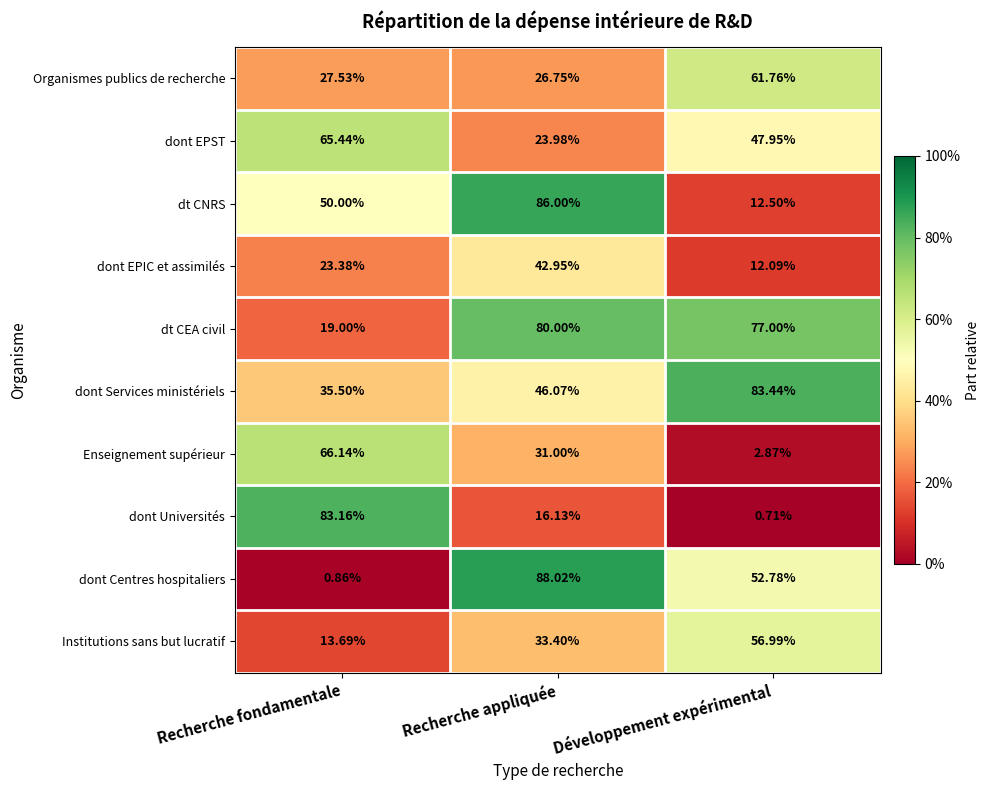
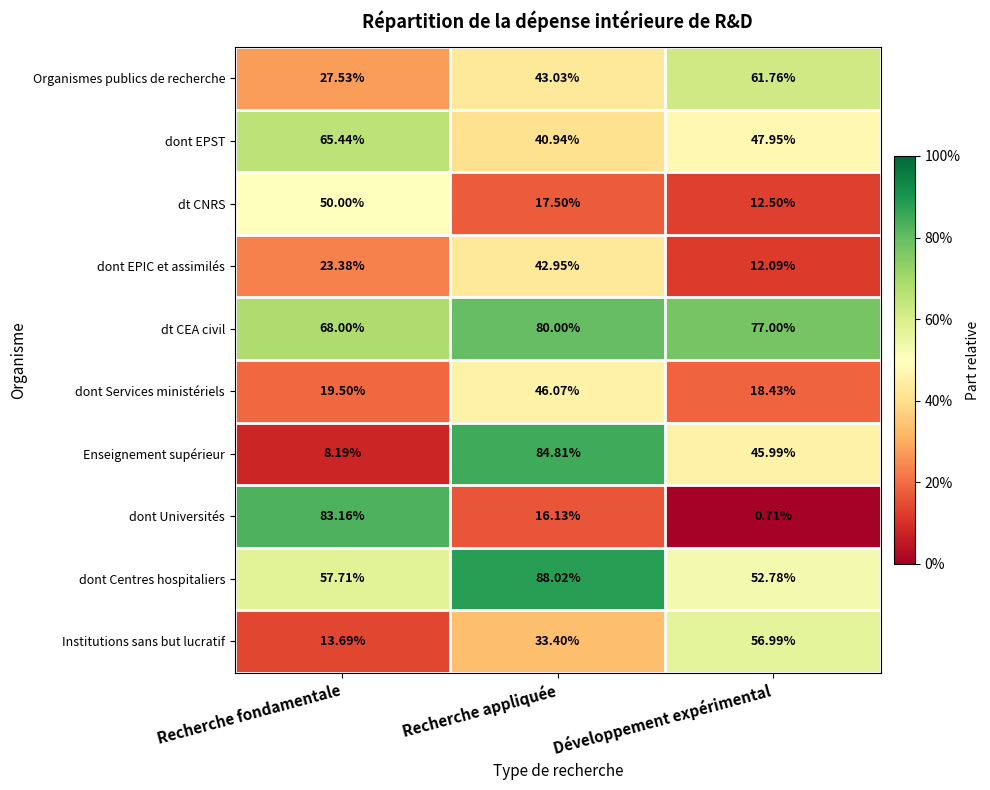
Organismes publics de recherche, Recherche appliquée: 26.75% -> 43.03%
dont EPST, Recherche appliquée: 23.98% -> 40.94%
dt CNRS, Recherche appliquée: 86.00% -> 17.50%
dt CEA civil, Recherche fondamentale: 19.00% -> 68.00%
dont Services ministériels, Recherche fondamentale: 35.50% -> 19.50%
dont Services ministériels, Développement expérimental: 83.44% -> 18.43%
Enseignement supérieur, Recherche fondamentale: 66.14% -> 8.19%
Enseignement supérieur, Recherche appliquée: 31.00% -> 84.81%
Enseignement supérieur, Développement expérimental: 2.87% -> 45.99%
dont Centres hospitaliers, Recherche fondamentale: 0.86% -> 57.71%
